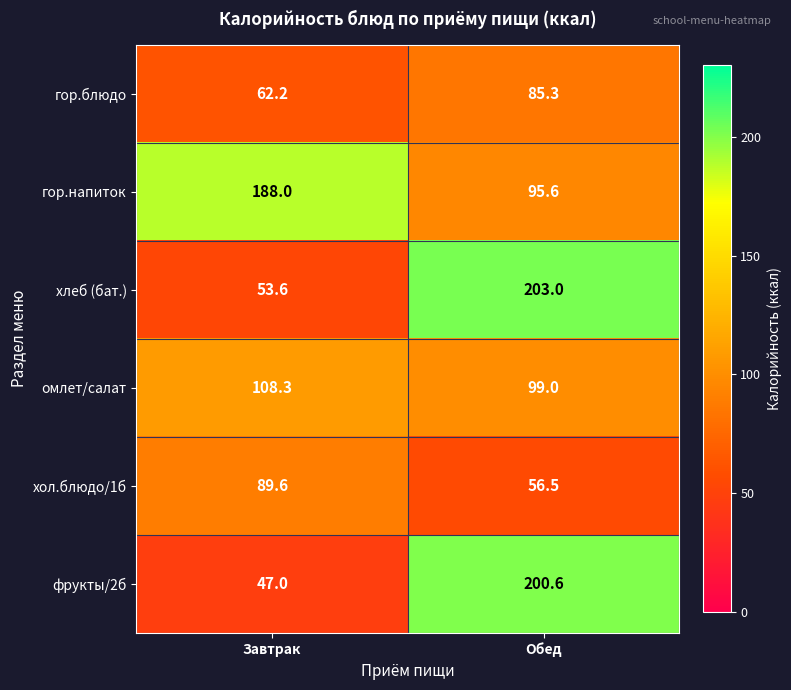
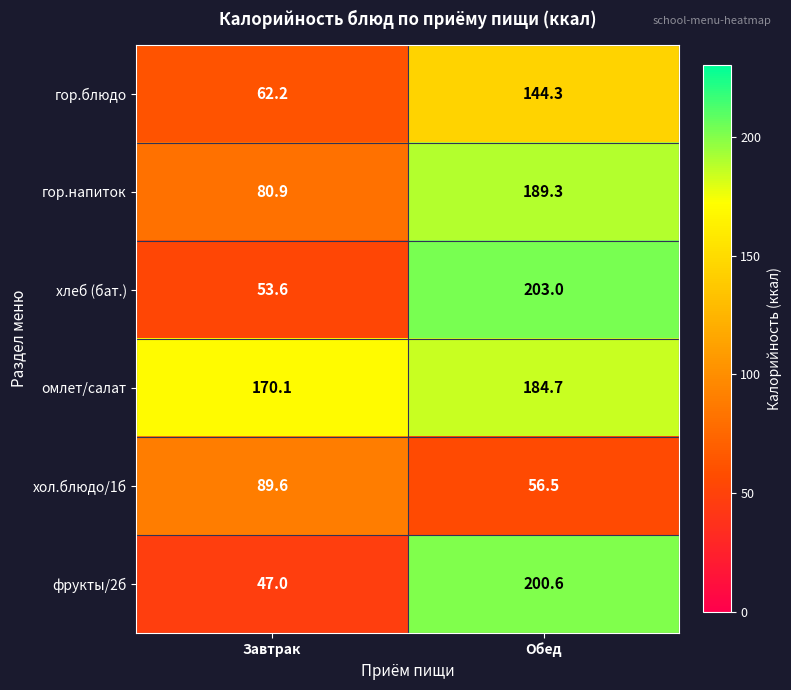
гор.блюдо, Обед: 85.3 -> 144.3
гор.напиток, Завтрак: 188.0 -> 80.9
гор.напиток, Обед: 95.6 -> 189.3
омлет/салат, Завтрак: 108.3 -> 170.1
омлет/салат, Обед: 99.0 -> 184.7
